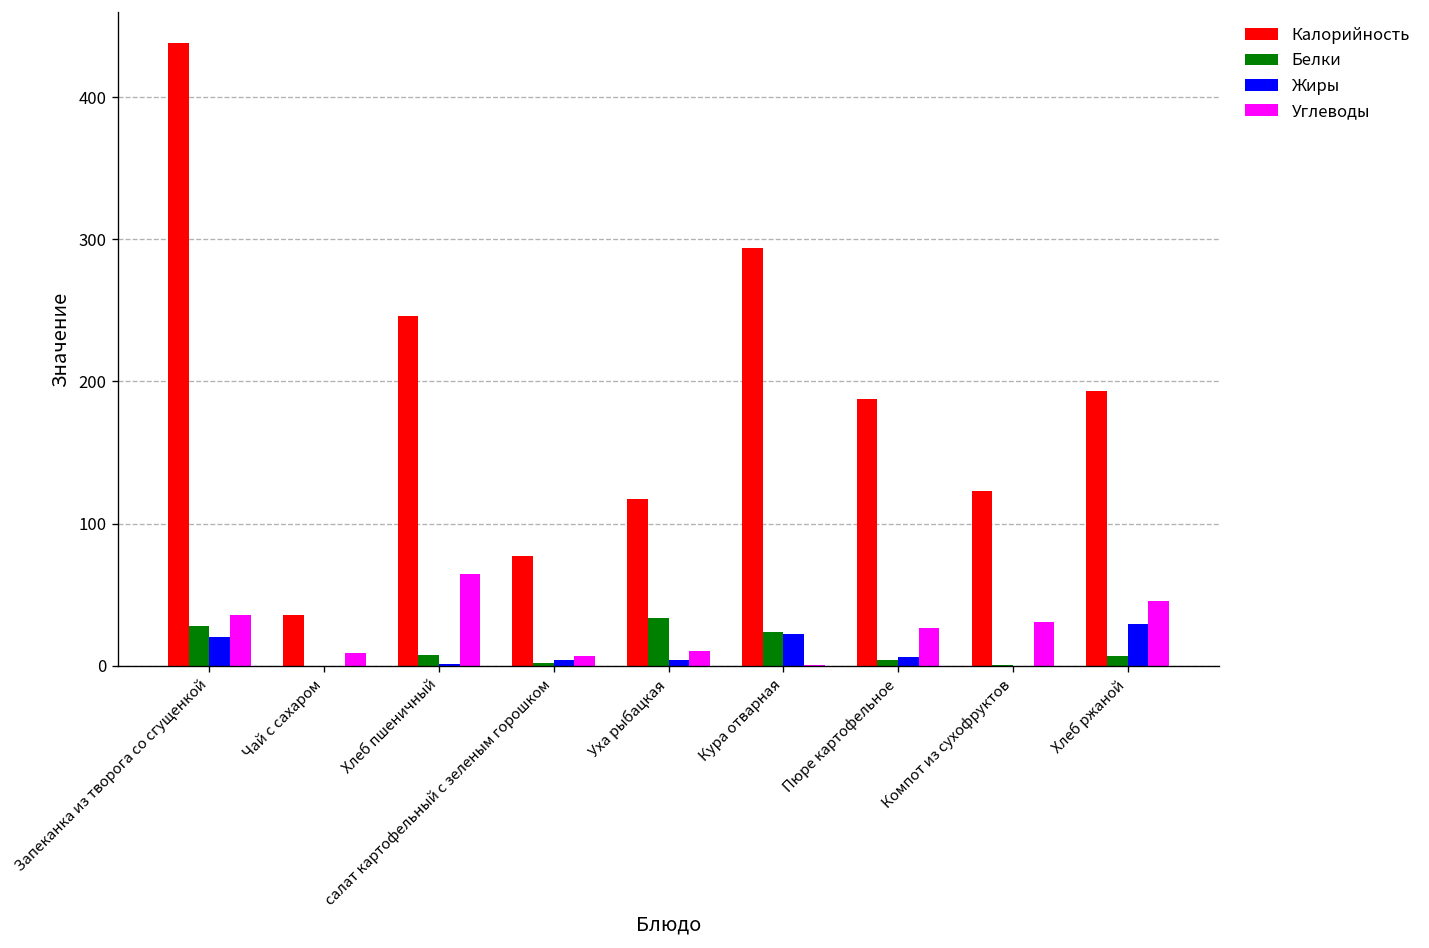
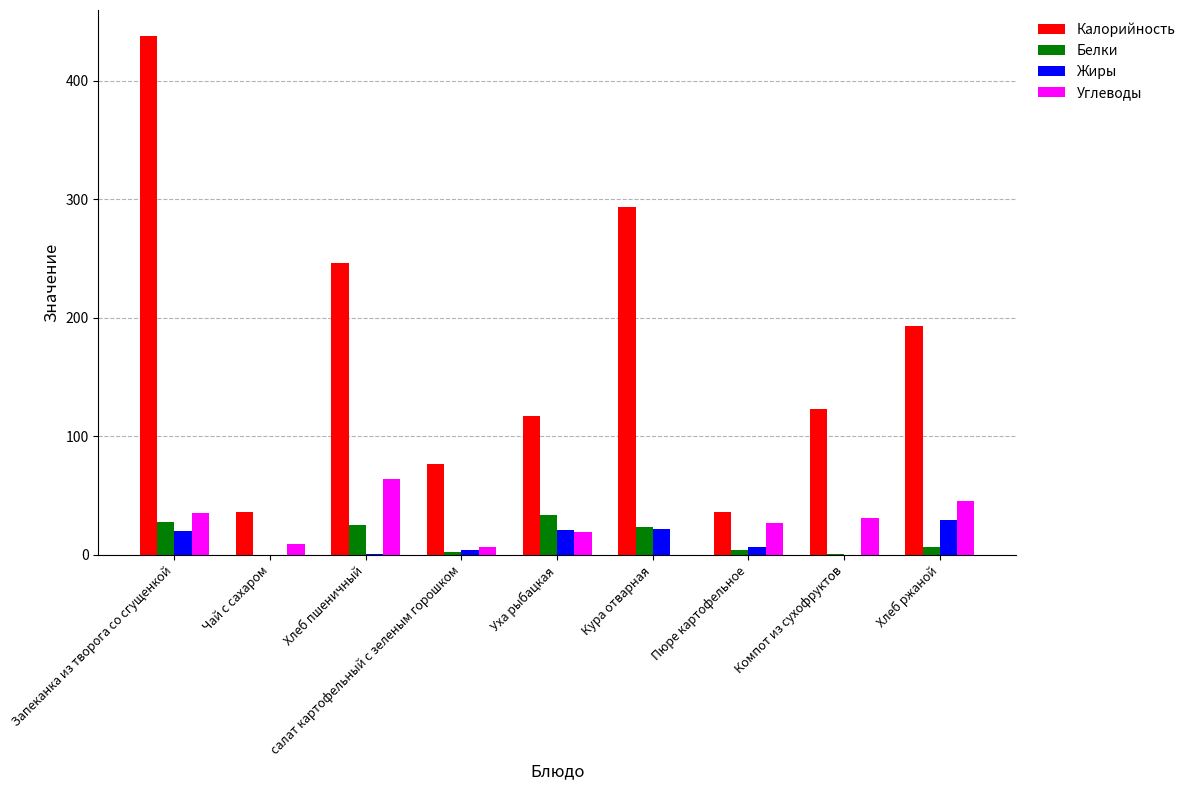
Белки, Хлеб пшеничный: 8 -> 25
Жиры, Уха рыбацкая: 4 -> 21
Углеводы, Уха рыбацкая: 10 -> 20
Калорийность, Пюре картофельное: 188 -> 36
